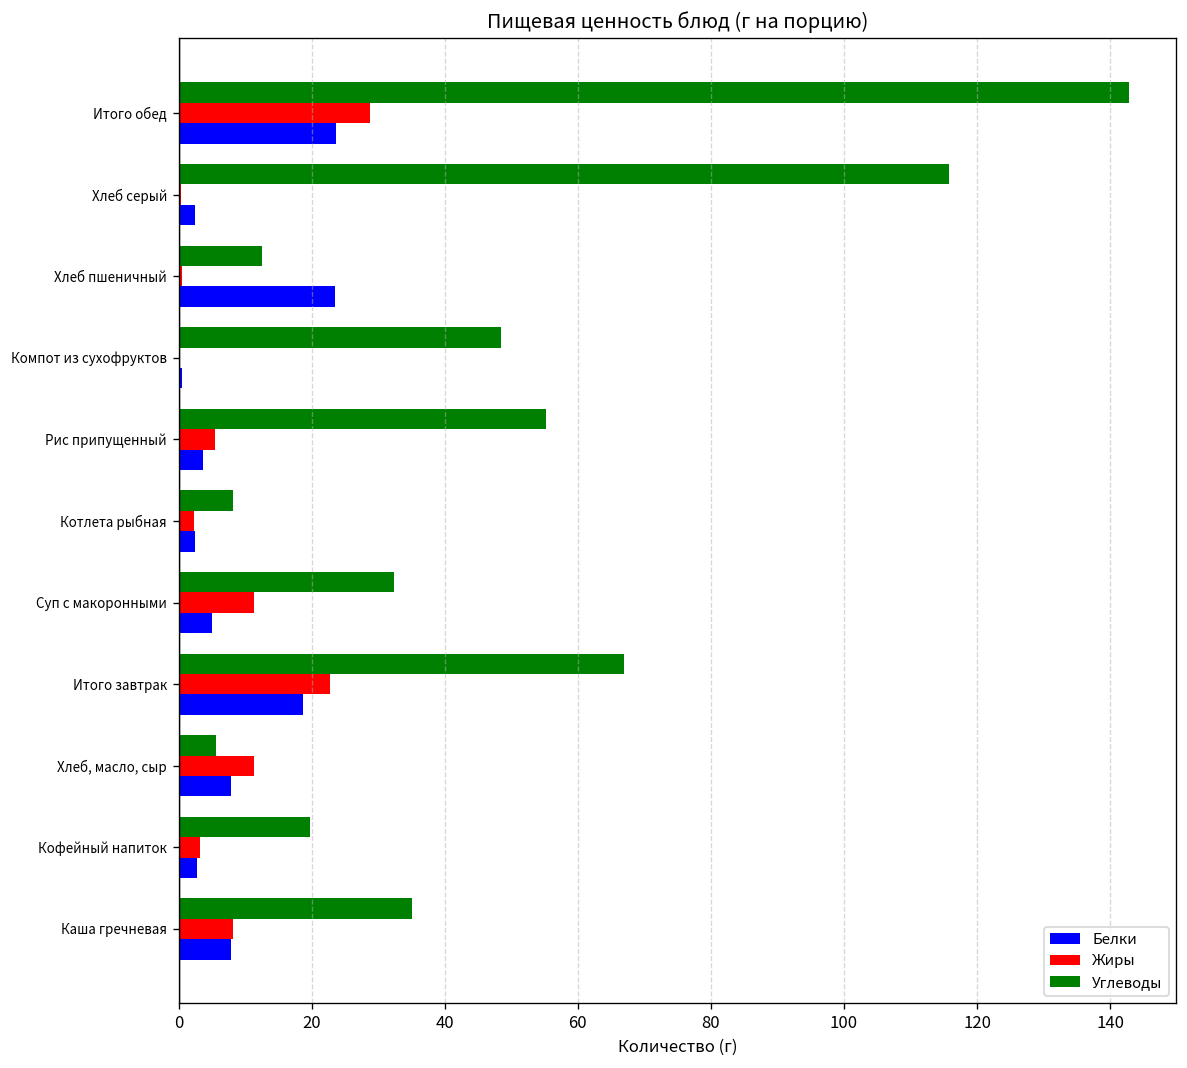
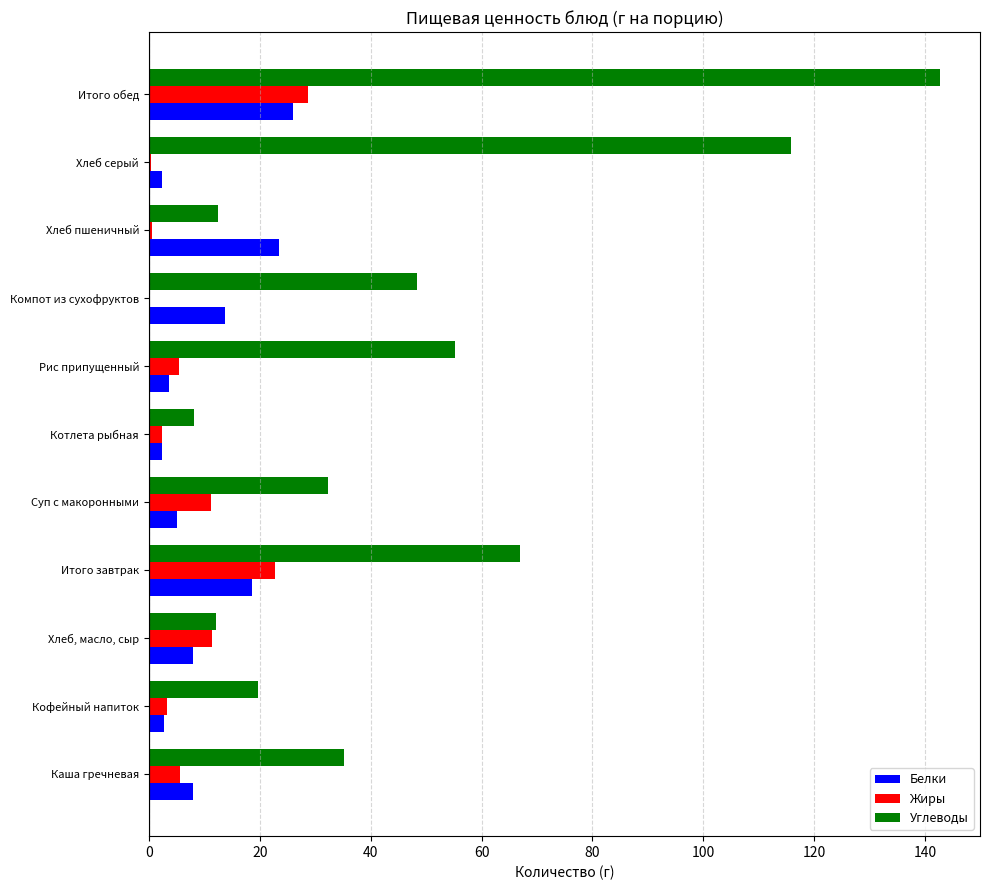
Белки, Итого обед: 24 -> 26
Белки, Компот из сухофруктов: 1 -> 14
Углеводы, Хлеб, масло, сыр: 6 -> 12
Жиры, Каша гречневая: 8 -> 6
